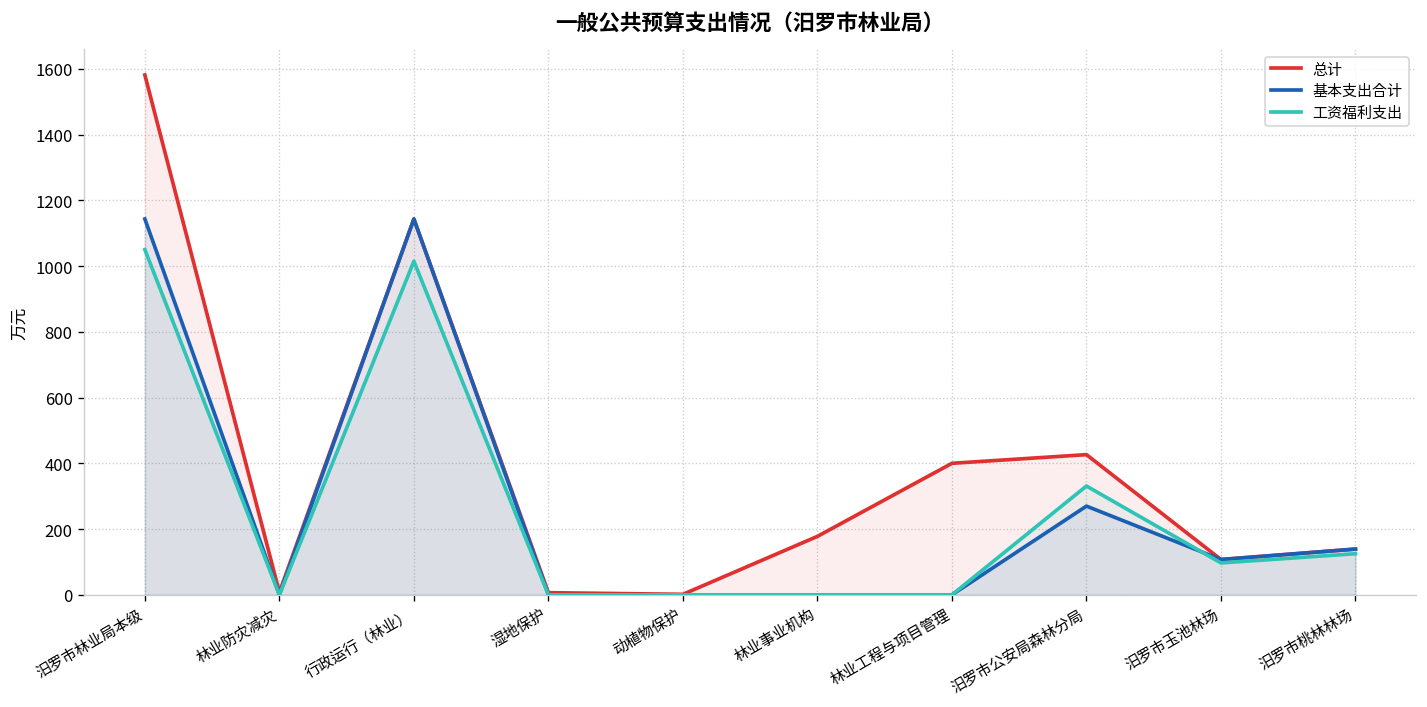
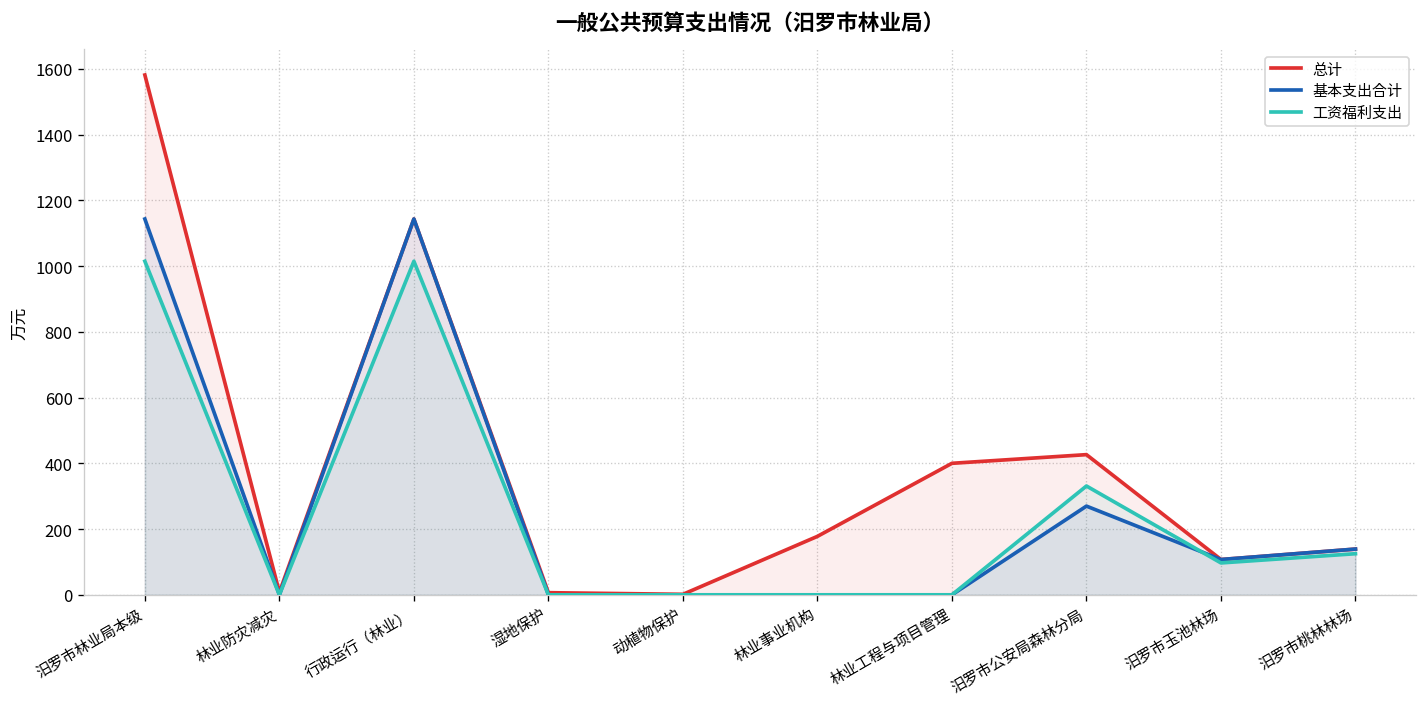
工资福利支出, 汨罗市林业局本级: 1050 -> 1010
